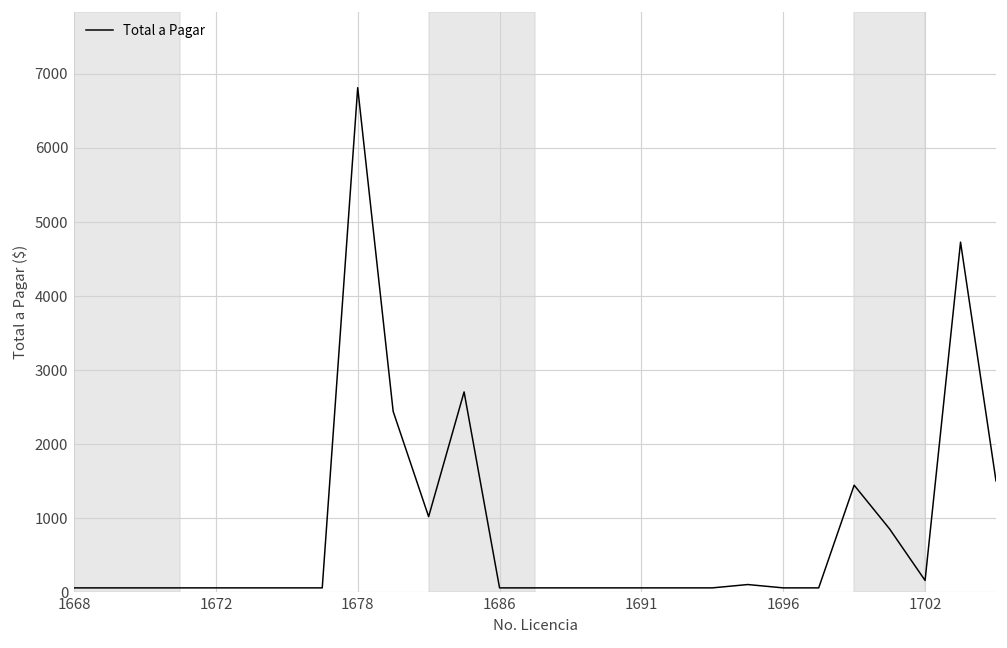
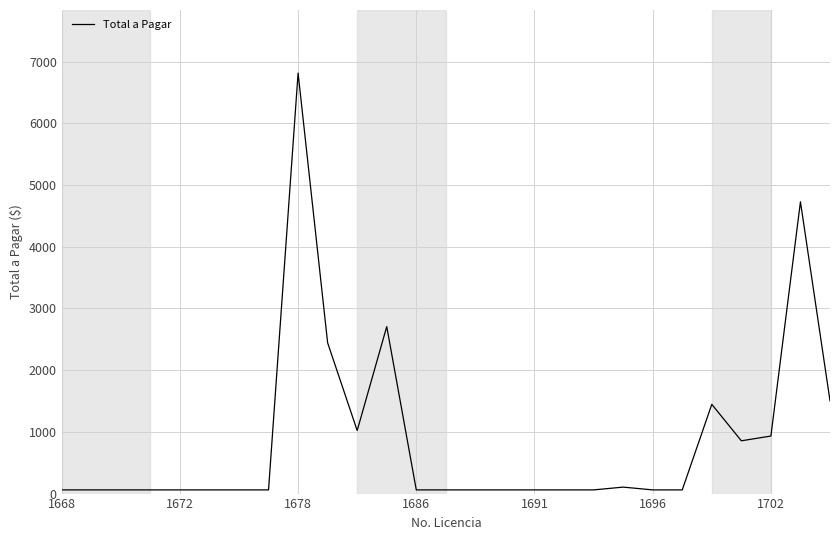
1702: 200 -> 900
